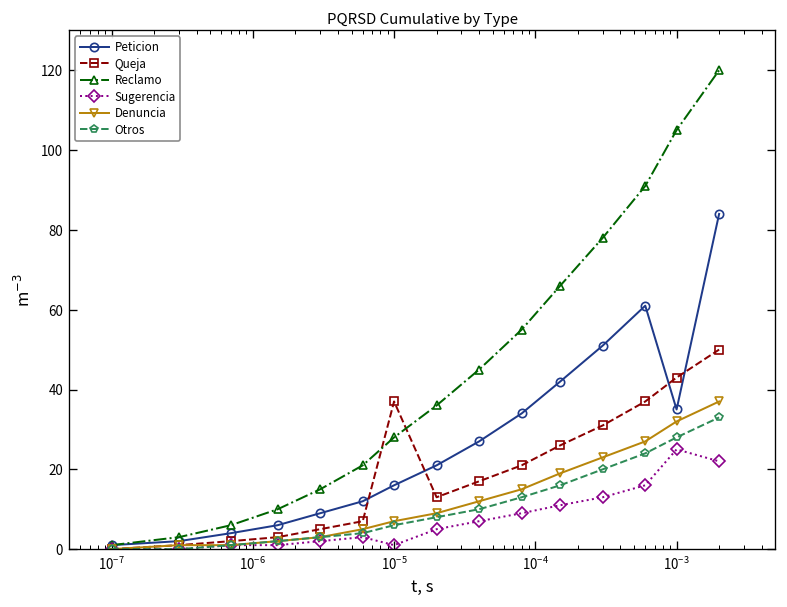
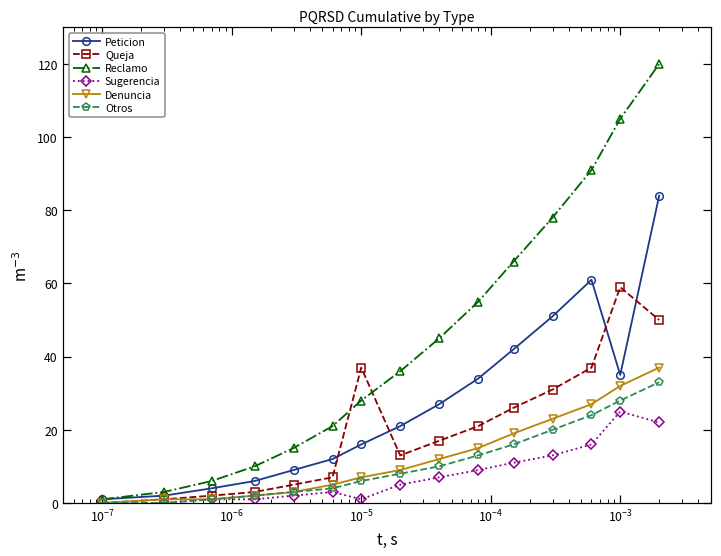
Queja, 10^-3: 43 -> 59
